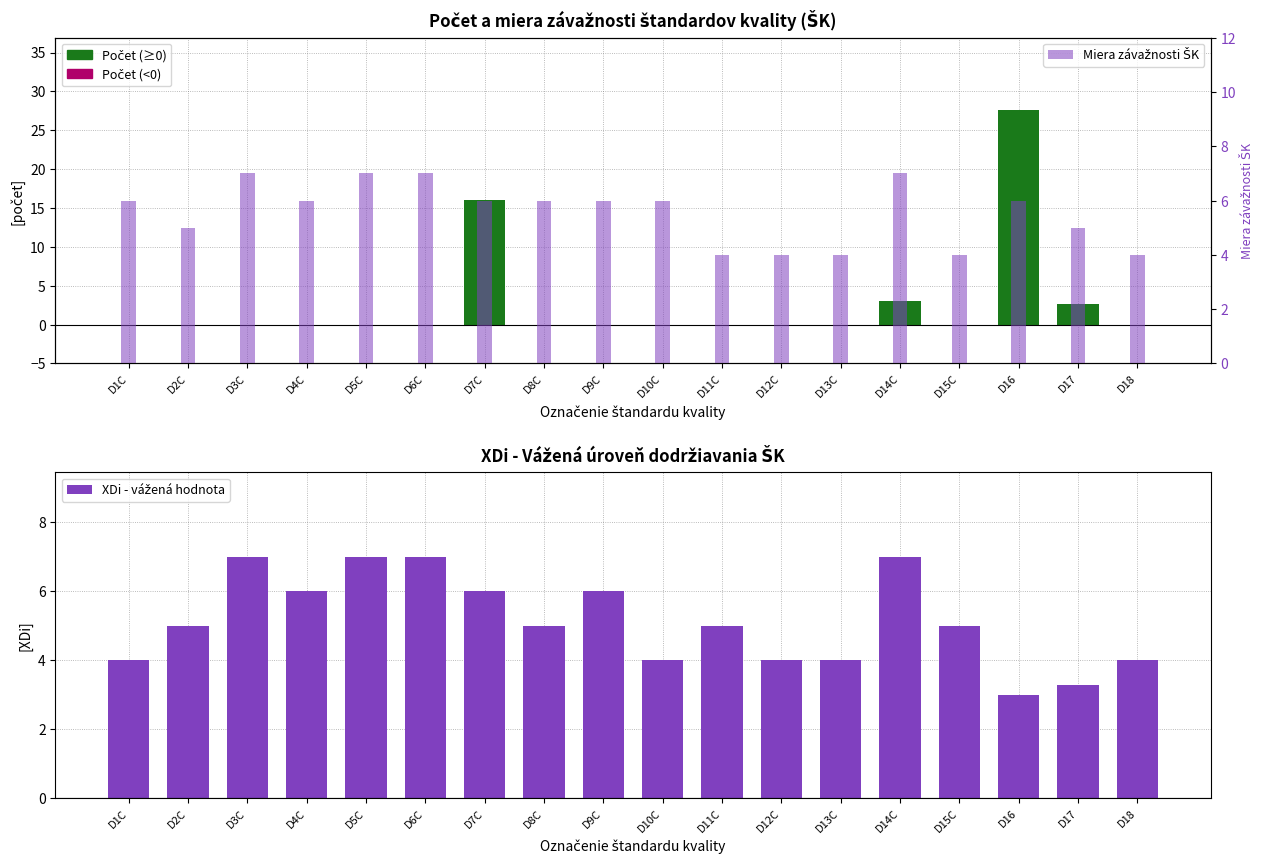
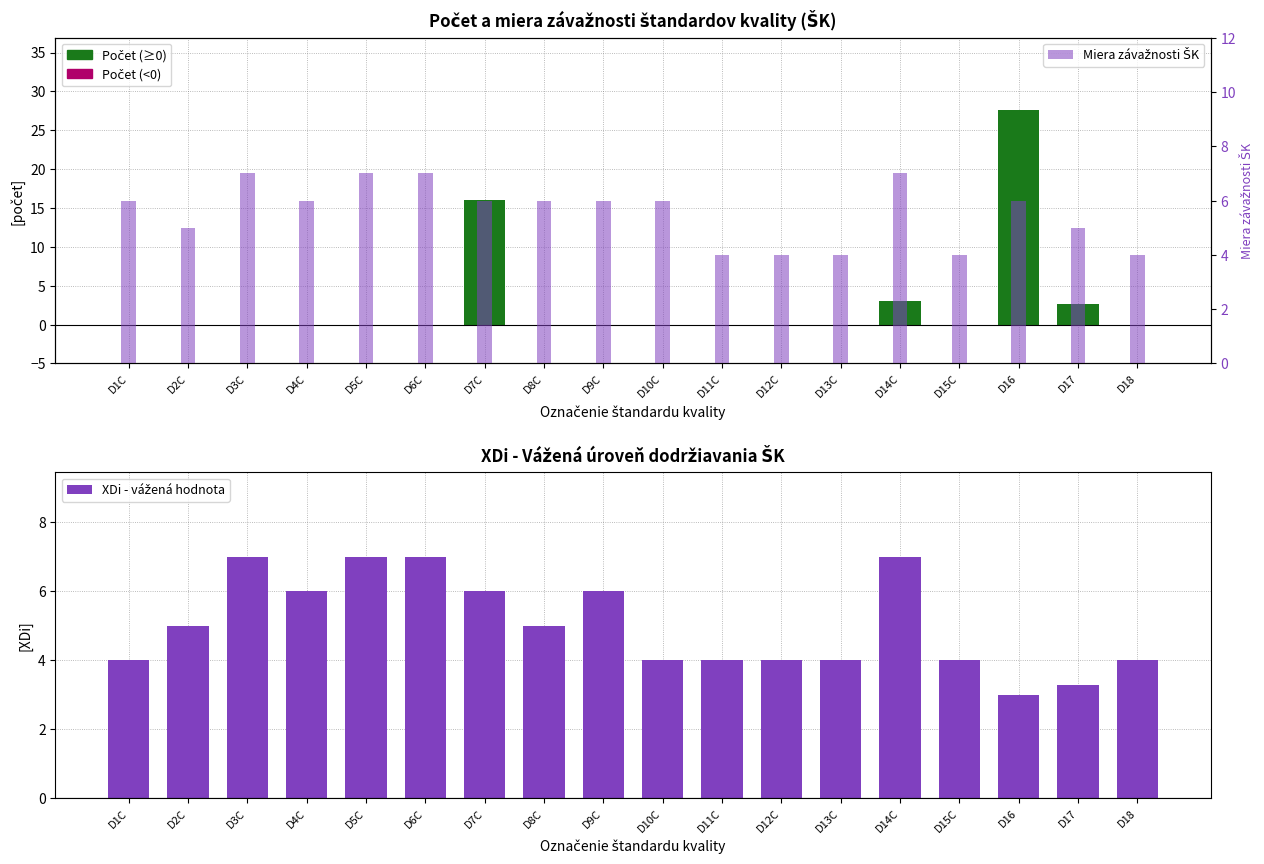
XDi - Vážená úroveň dodržiavania ŠK, D11C: 5 -> 4
XDi - Vážená úroveň dodržiavania ŠK, D15C: 5 -> 4
